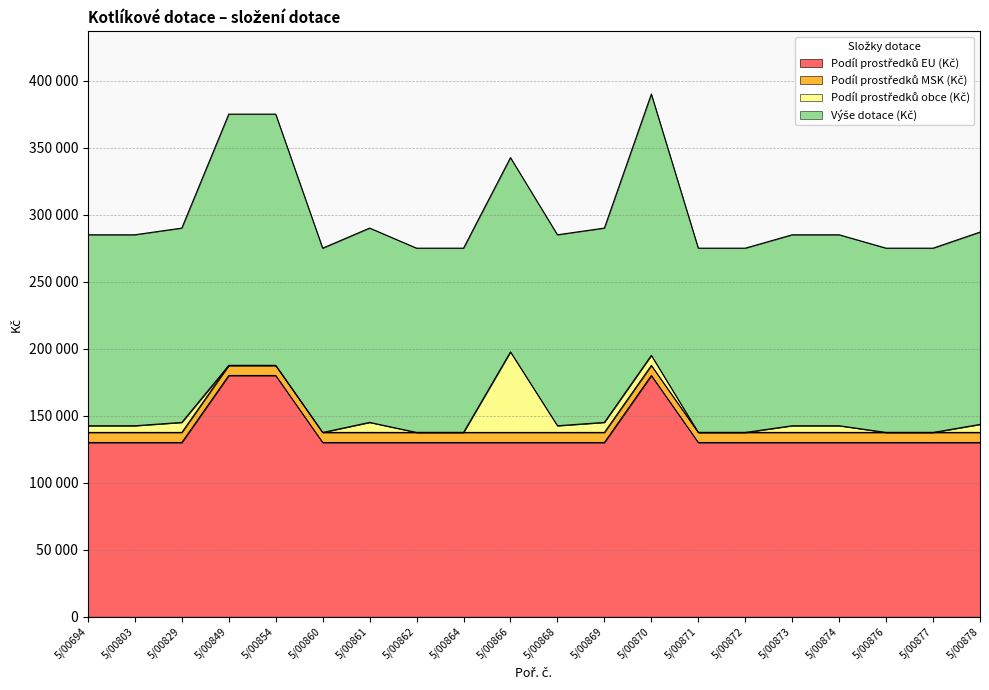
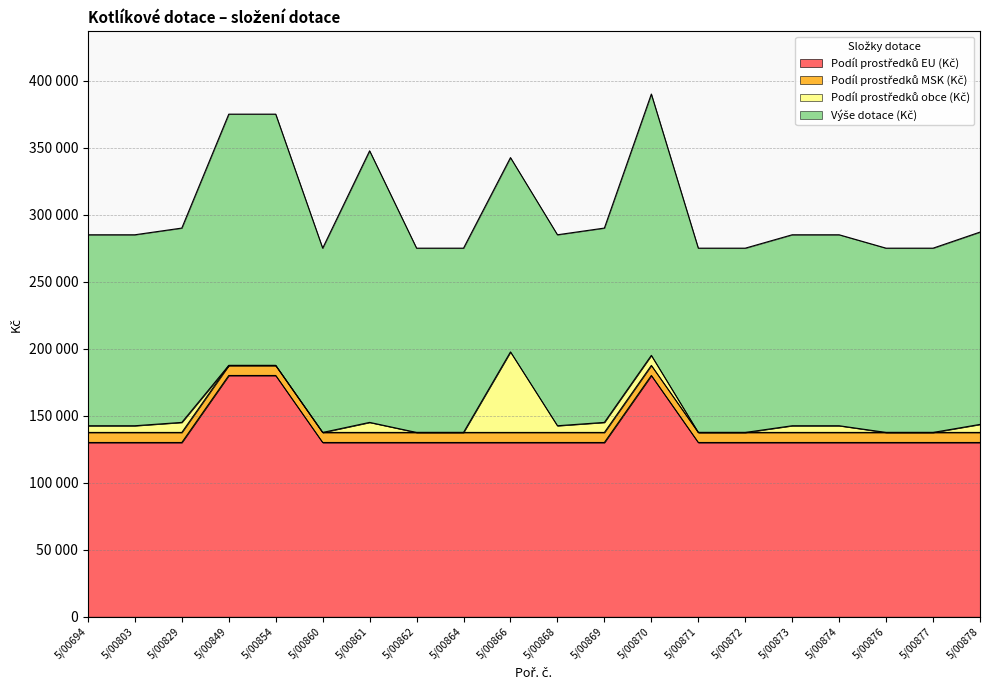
Výše dotace (Kč), 5/00861: 145000 -> 203000
